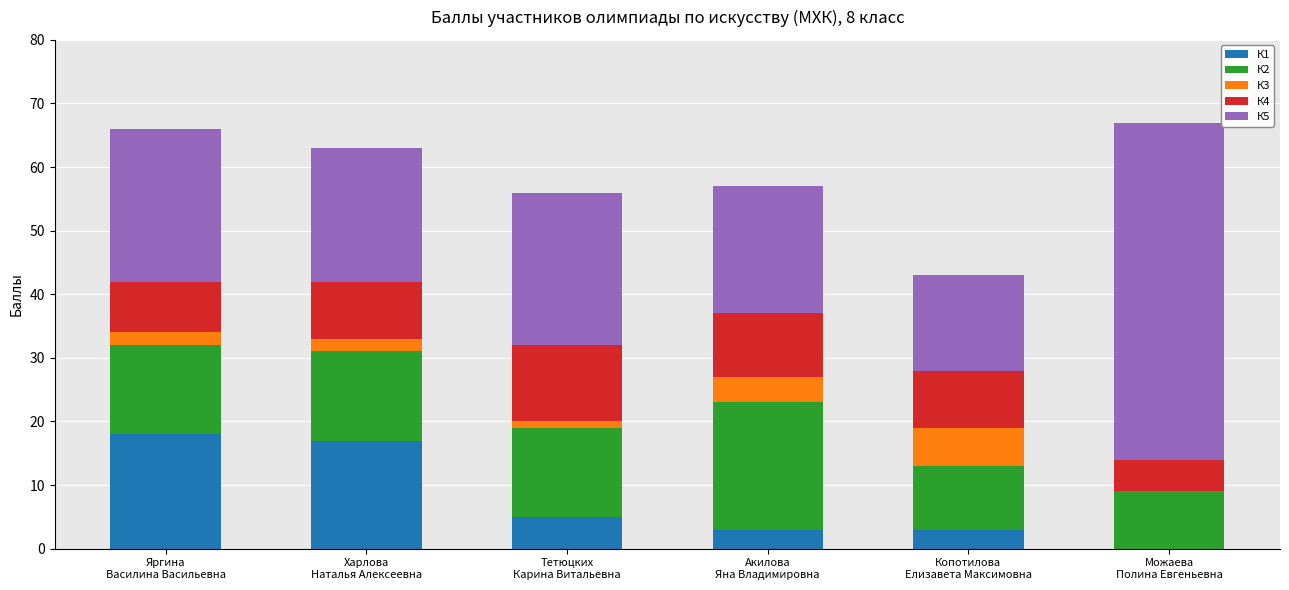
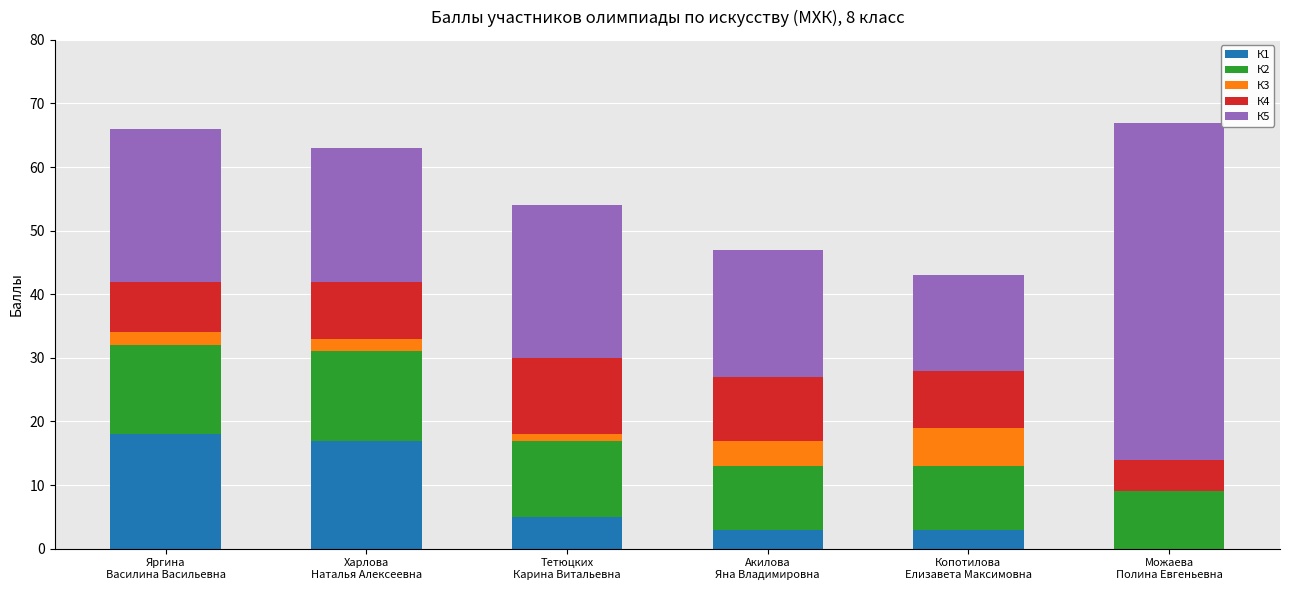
К2, Тетюцких Карина Витальевна: 14 -> 12
К2, Акилова Яна Владимировна: 20 -> 10
